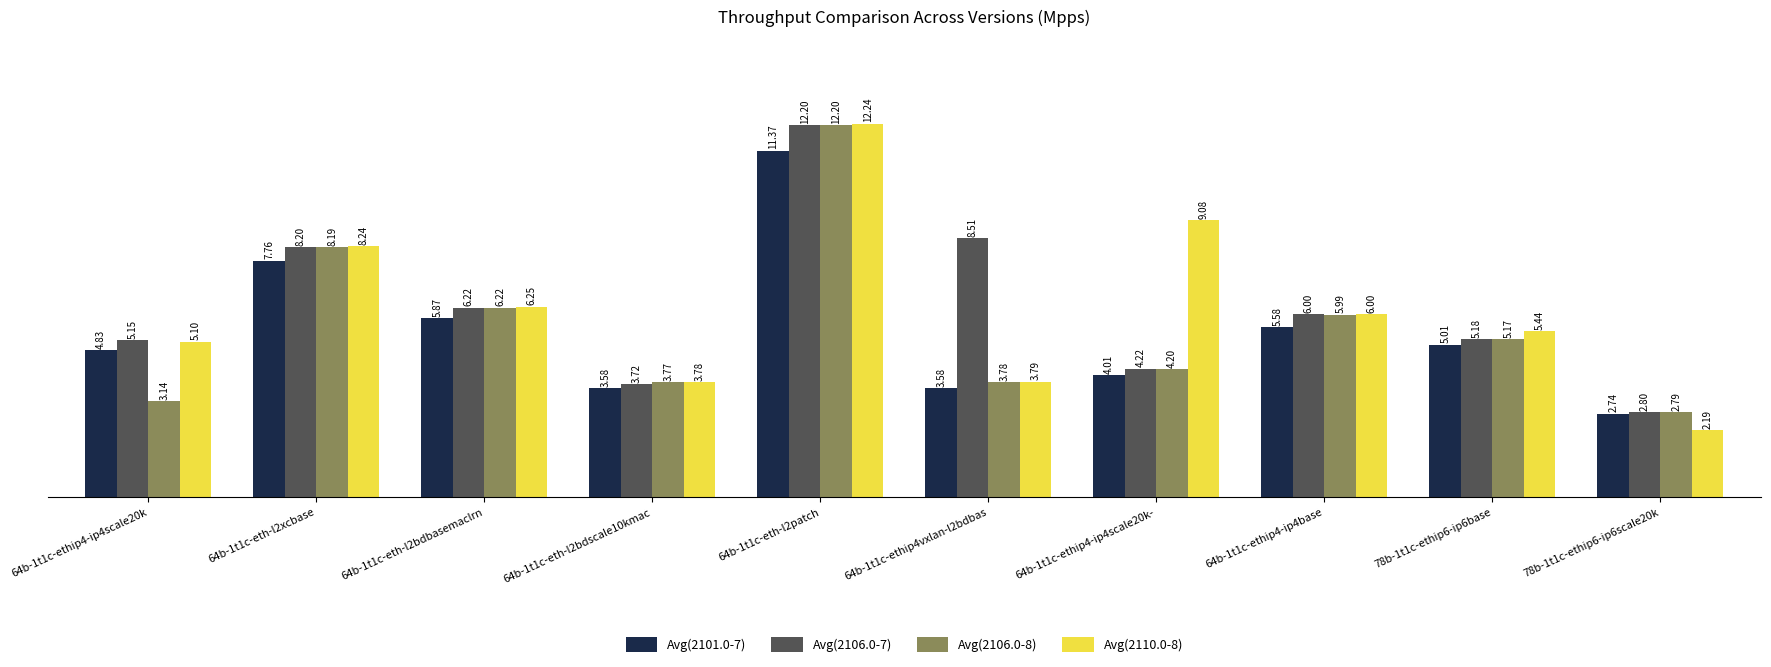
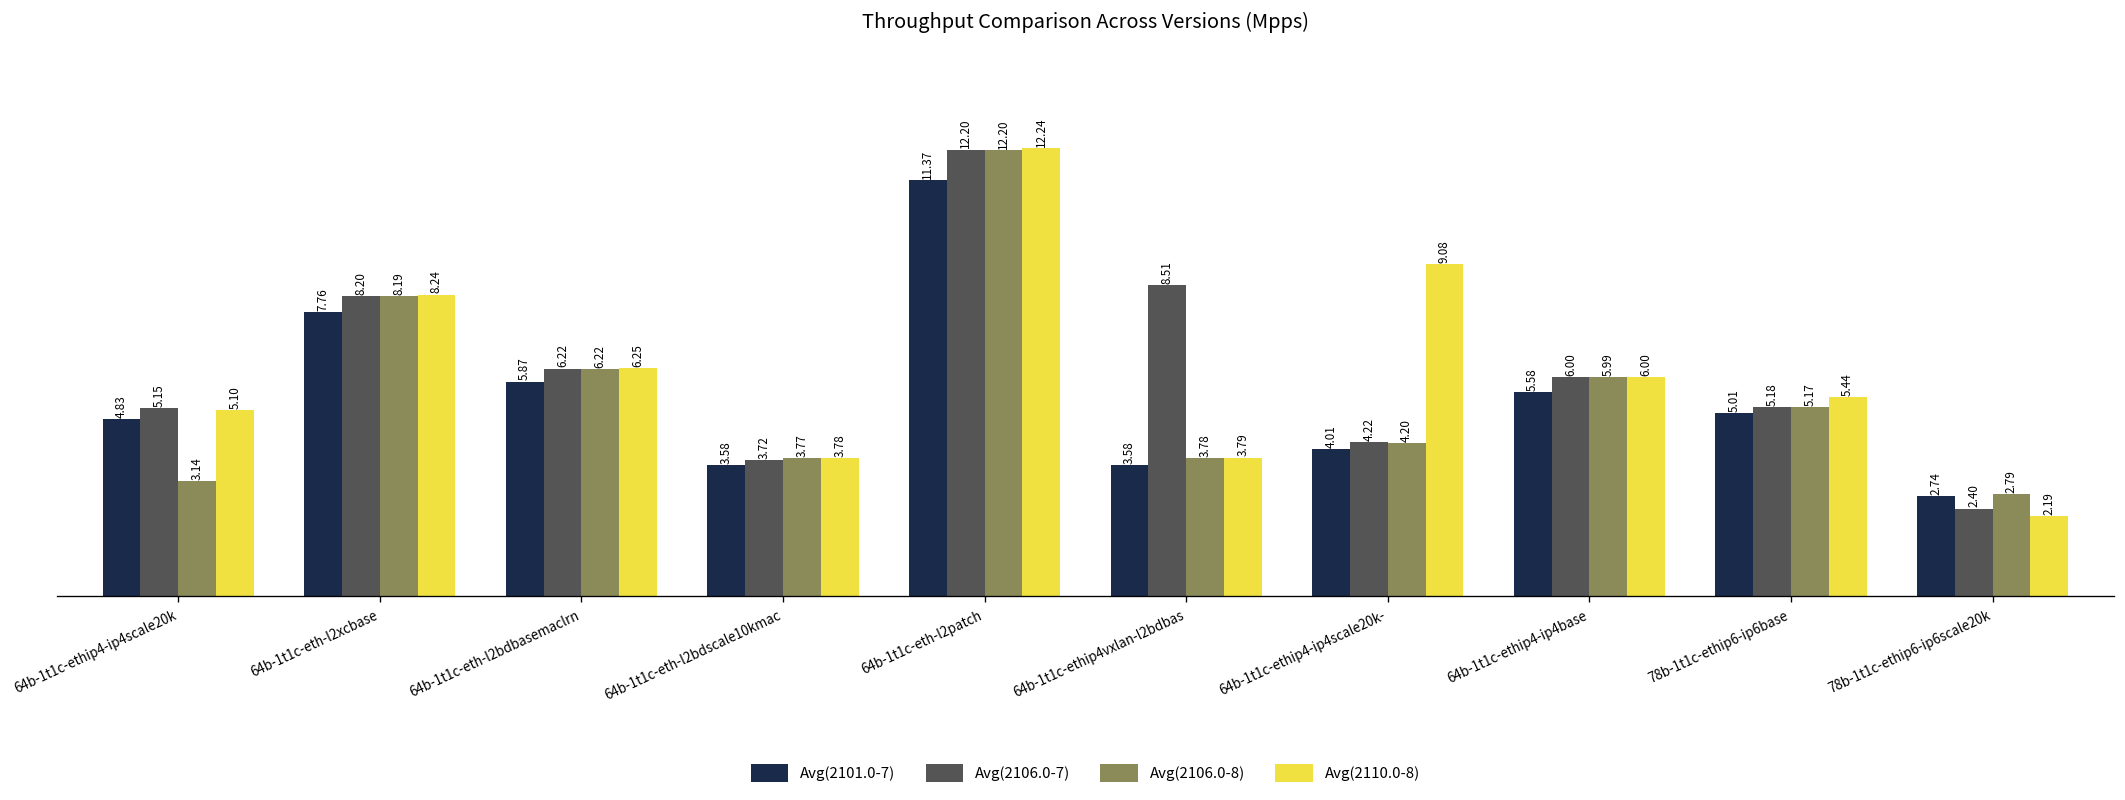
Avg(2106.0-7), 78b-1t1c-ethip6-ip6scale20k: 2.80 -> 2.40
